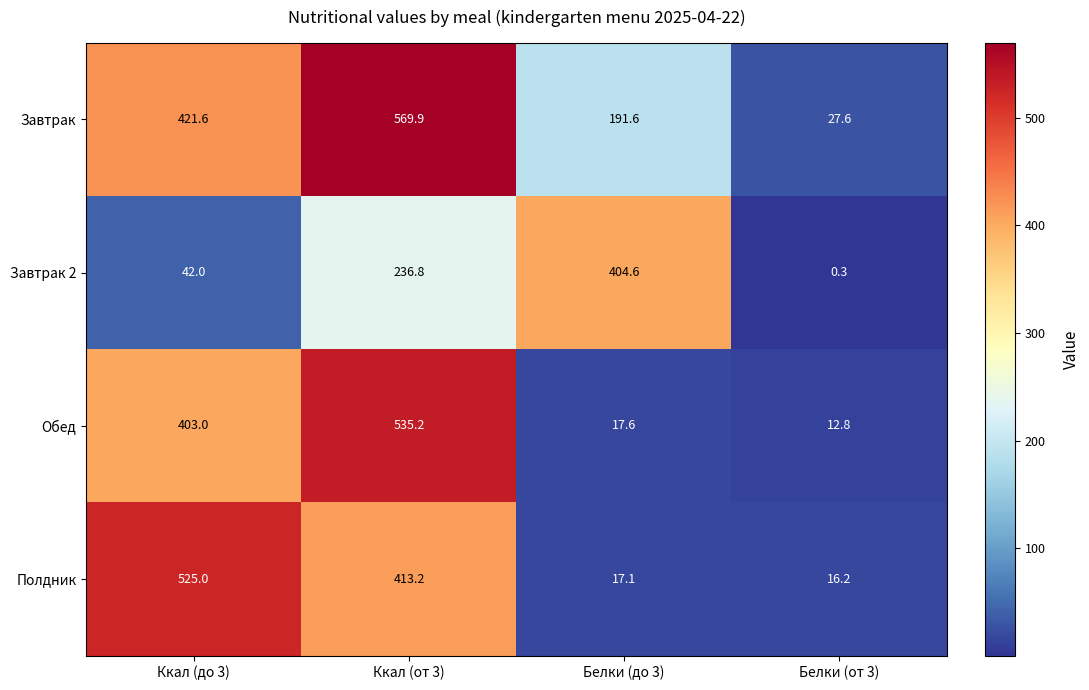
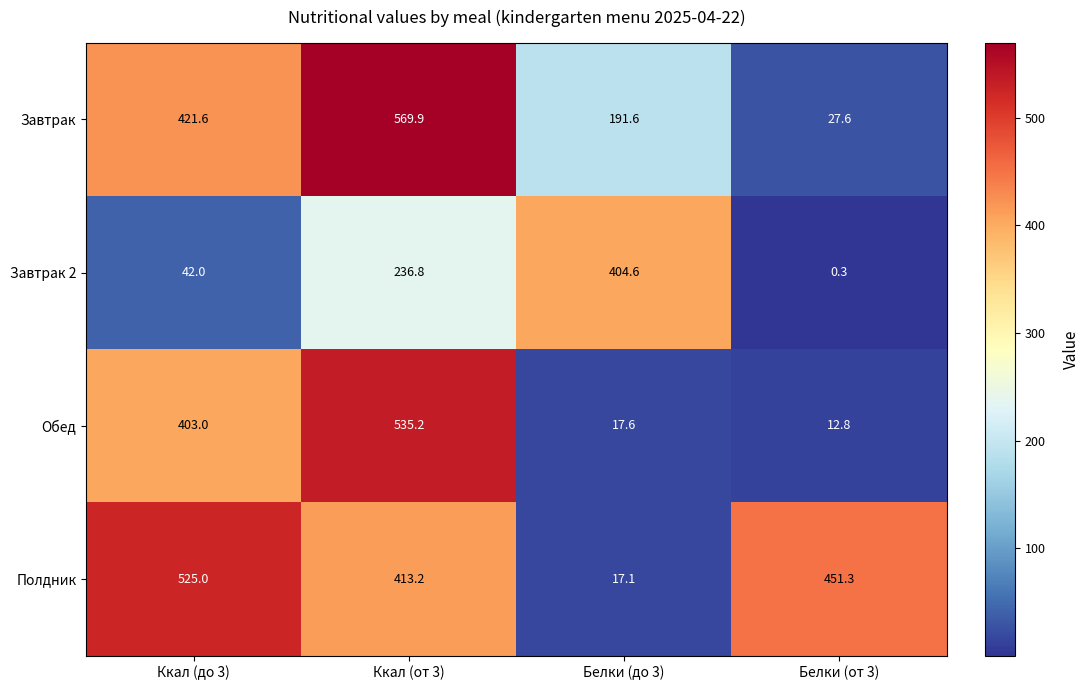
Полдник, Белки (от 3): 16.2 -> 451.3
